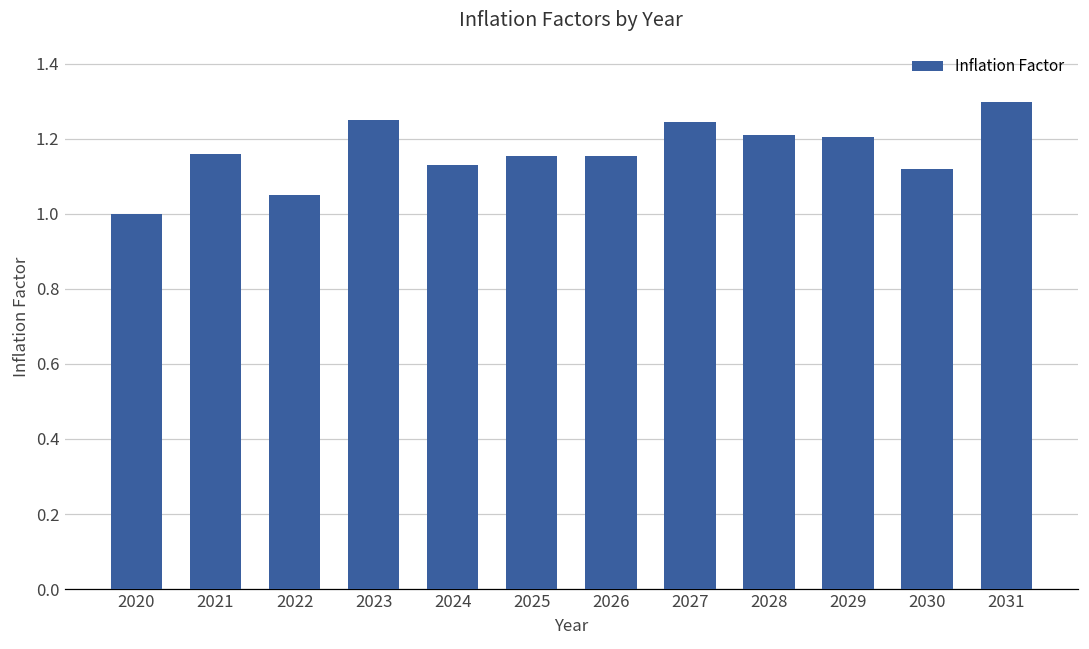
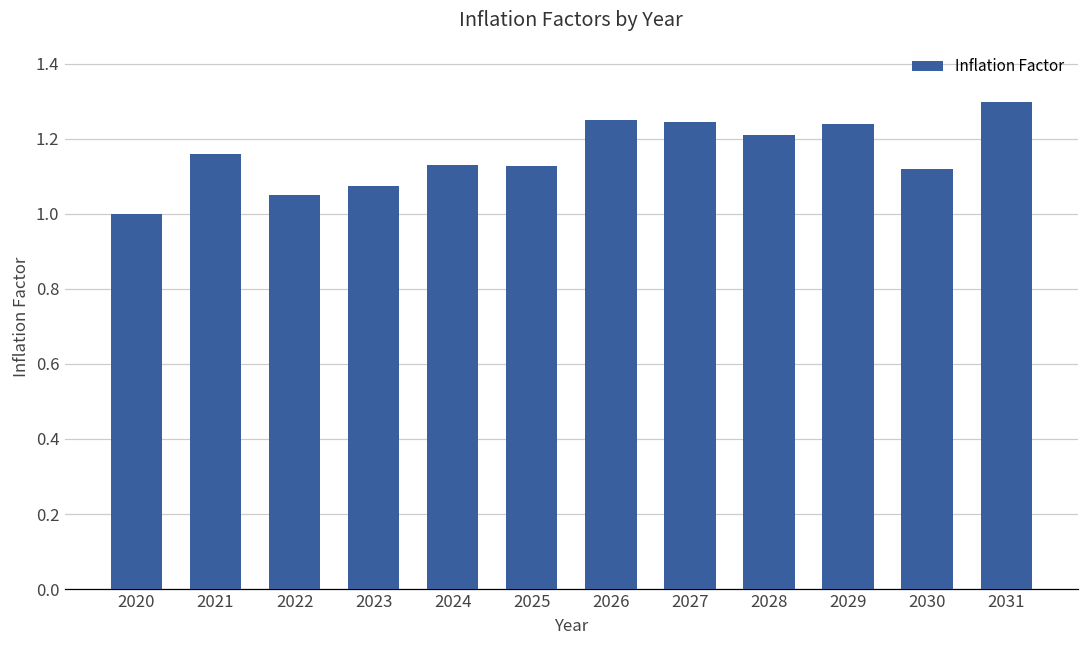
2023: 1.25 -> 1.07
2025: 1.15 -> 1.13
2026: 1.15 -> 1.25
2029: 1.20 -> 1.24
